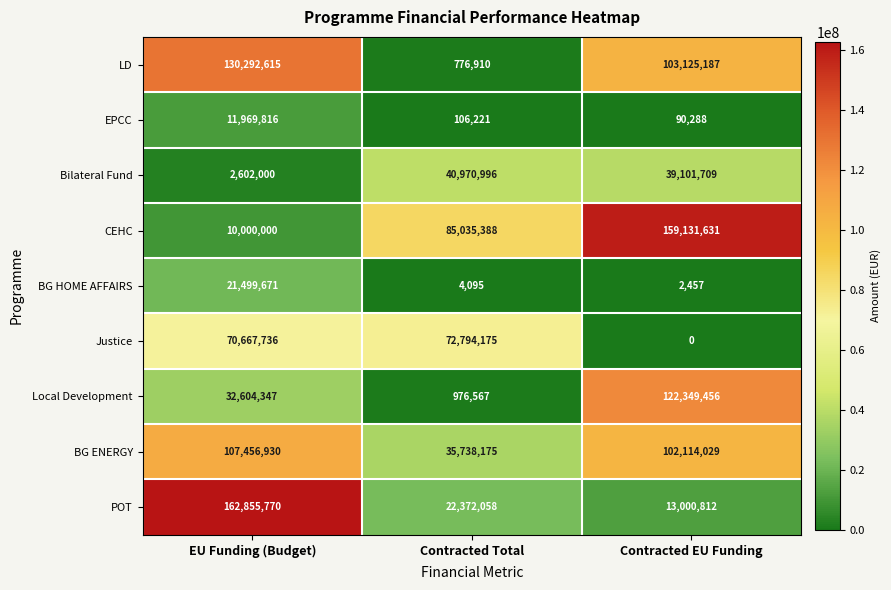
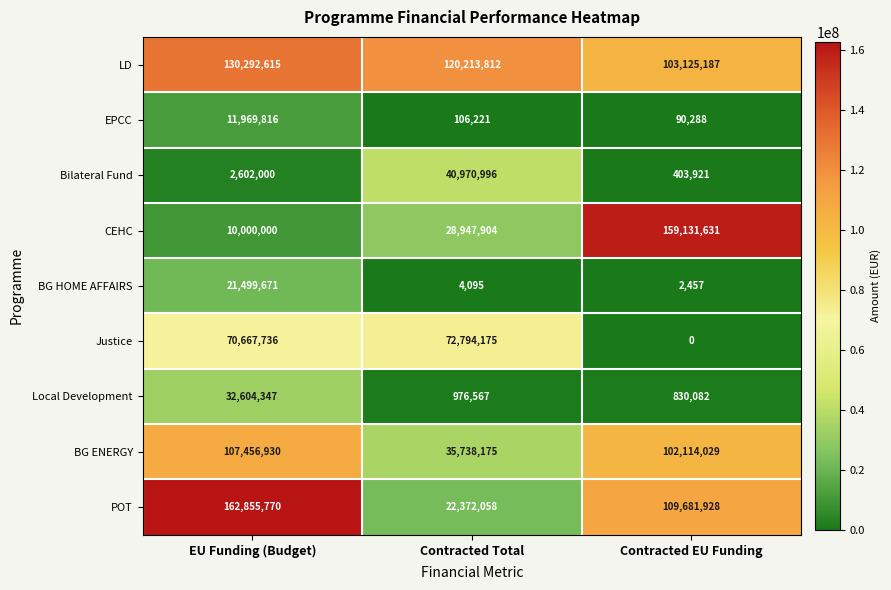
LD, Contracted Total: 776,910 -> 120,213,812
Bilateral Fund, Contracted EU Funding: 39,101,709 -> 403,921
CEHC, Contracted Total: 85,035,388 -> 28,947,904
Local Development, Contracted EU Funding: 122,349,456 -> 830,082
POT, Contracted EU Funding: 13,000,812 -> 109,681,928
